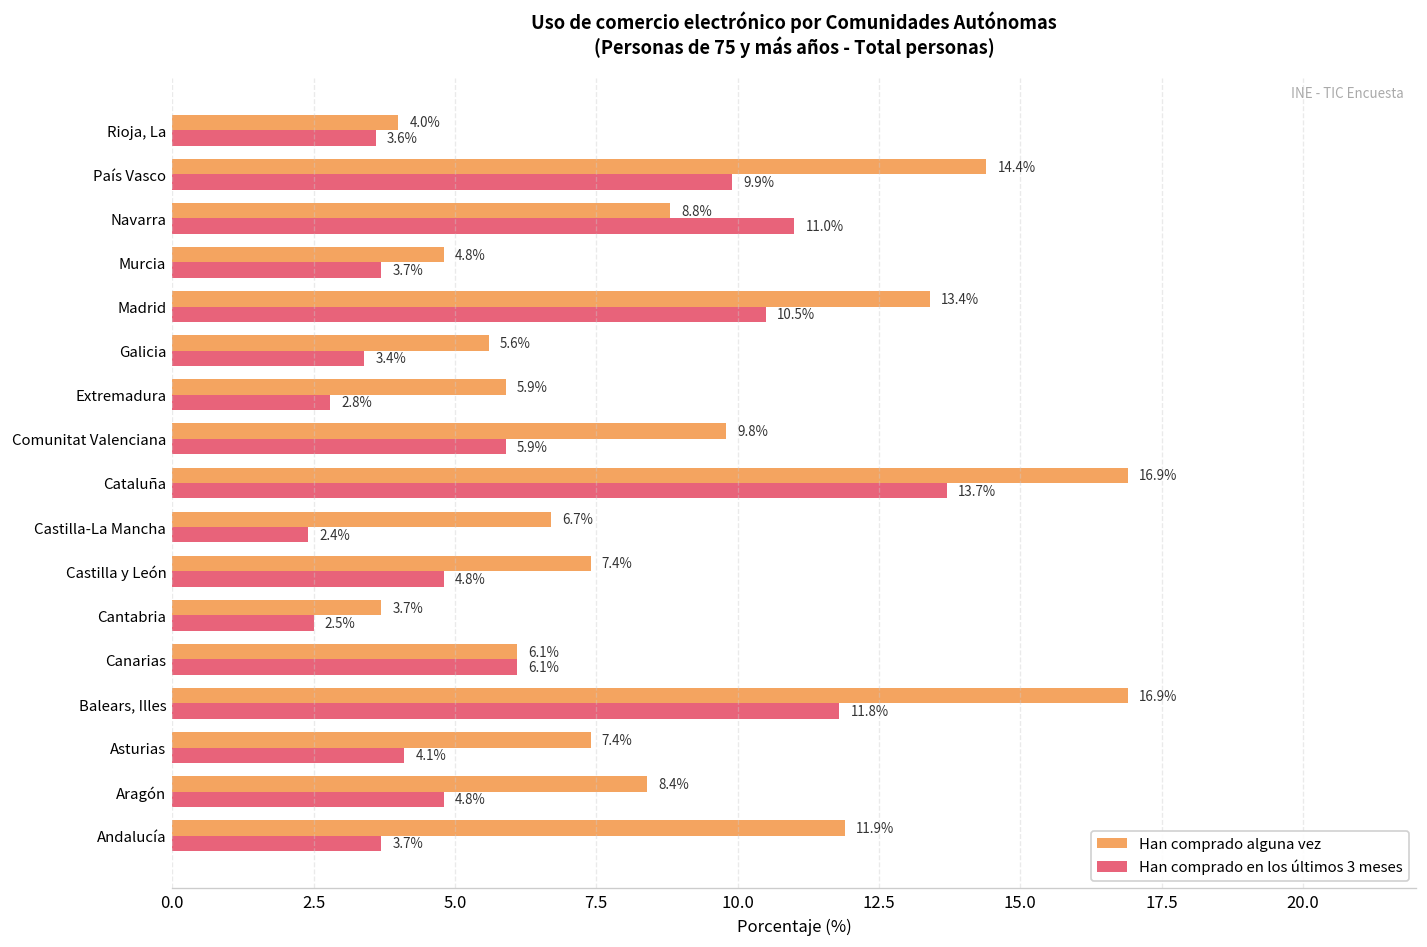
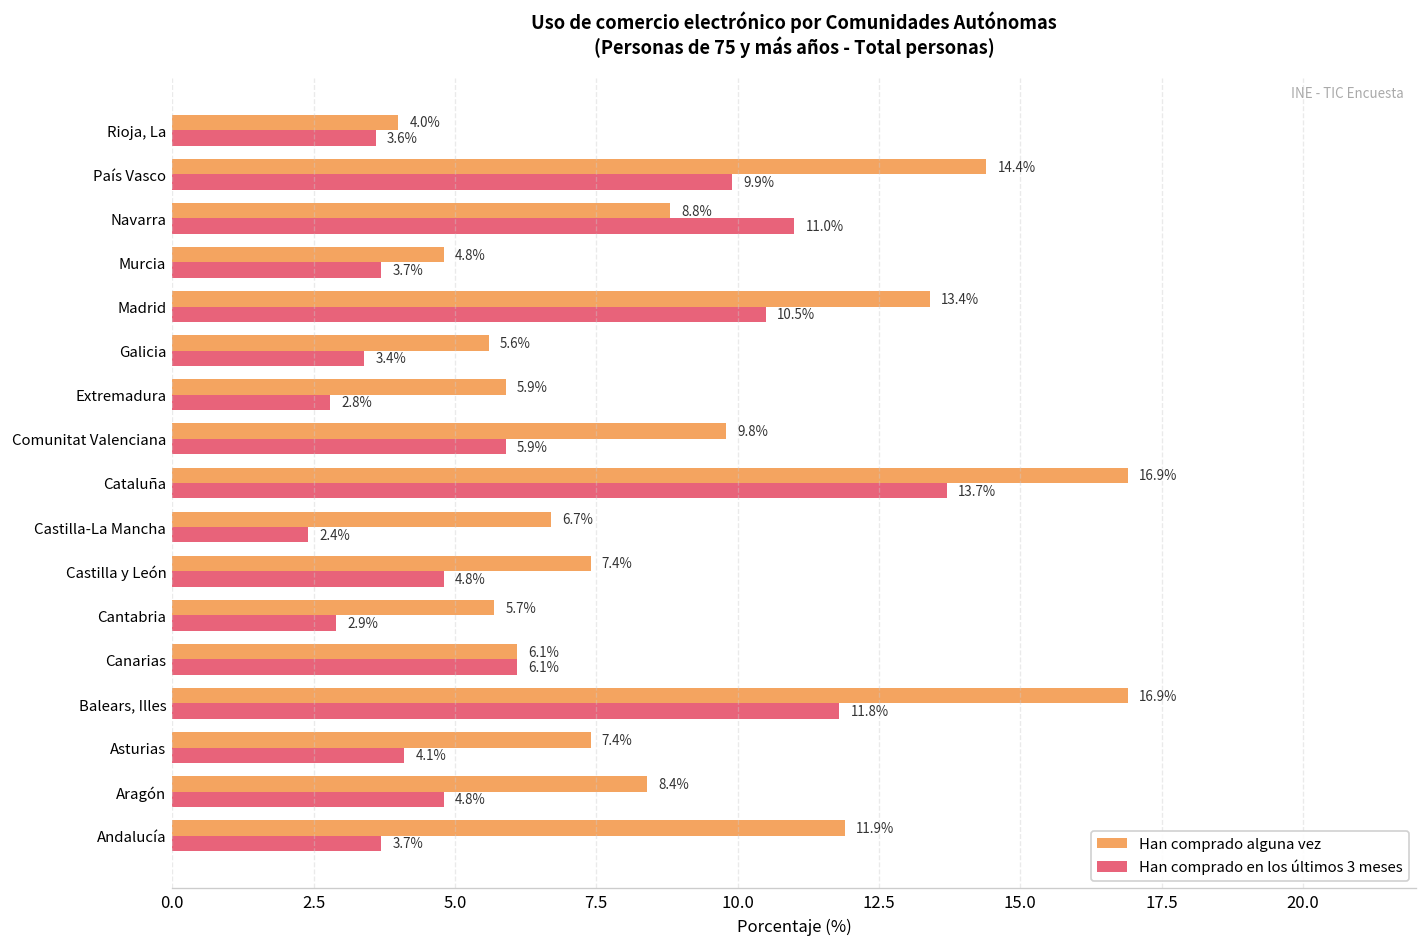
Han comprado alguna vez, Cantabria: 3.7% -> 5.7%
Han comprado en los últimos 3 meses, Cantabria: 2.5% -> 2.9%
